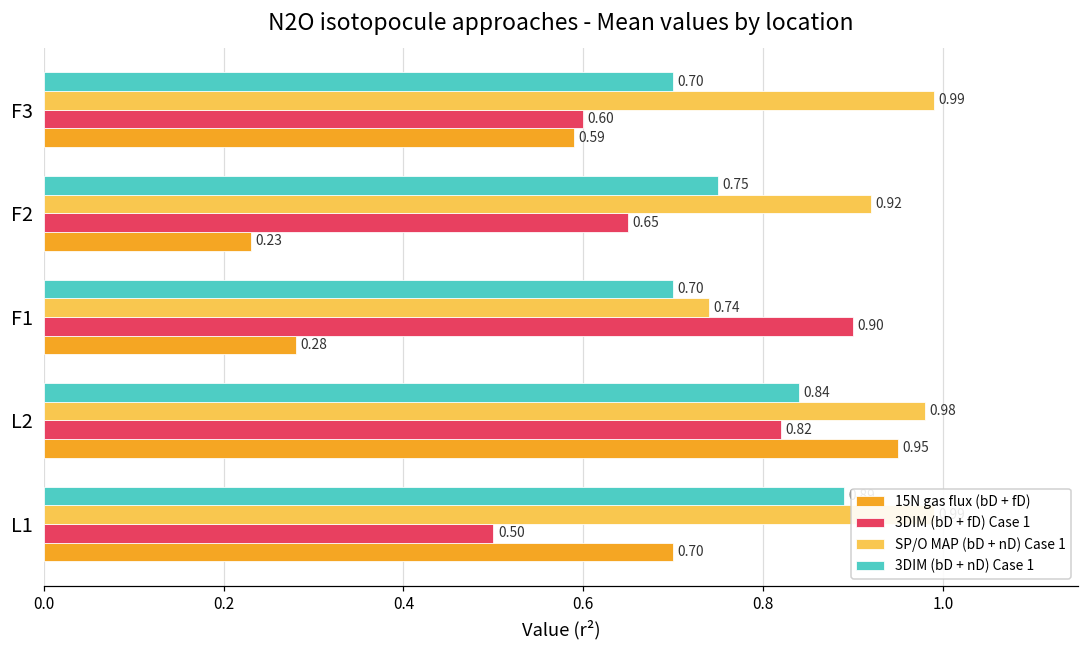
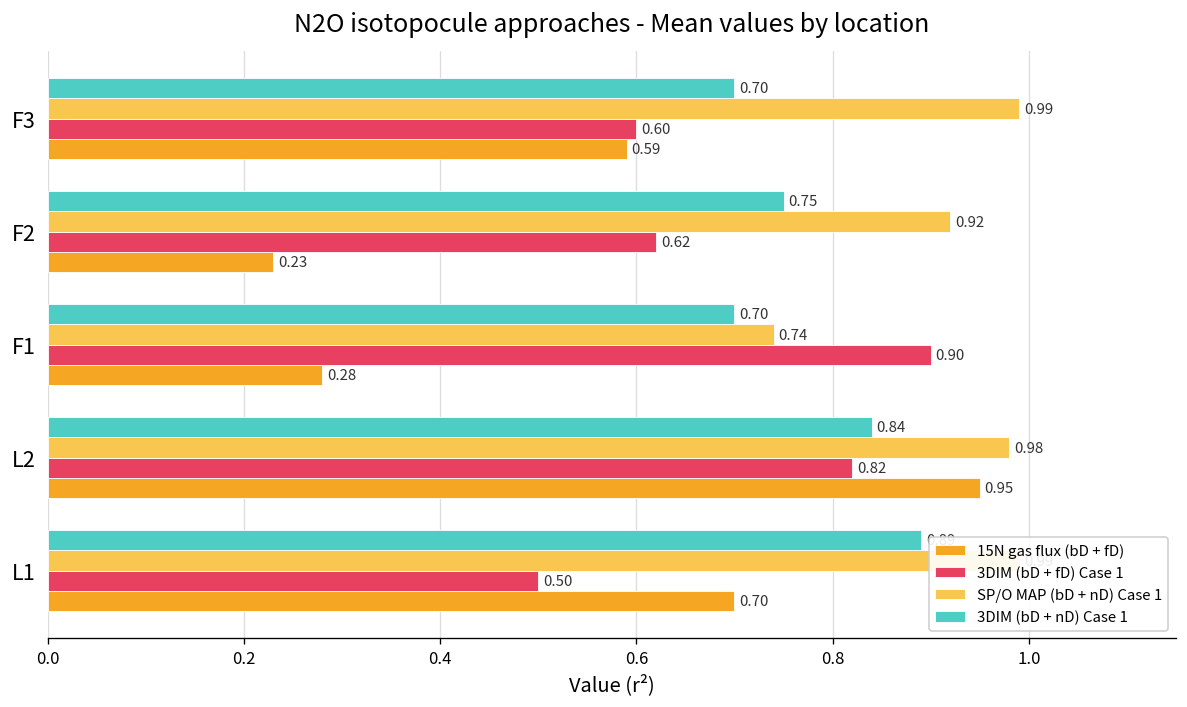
3DIM (bD + fD) Case 1, F2: 0.65 -> 0.62
